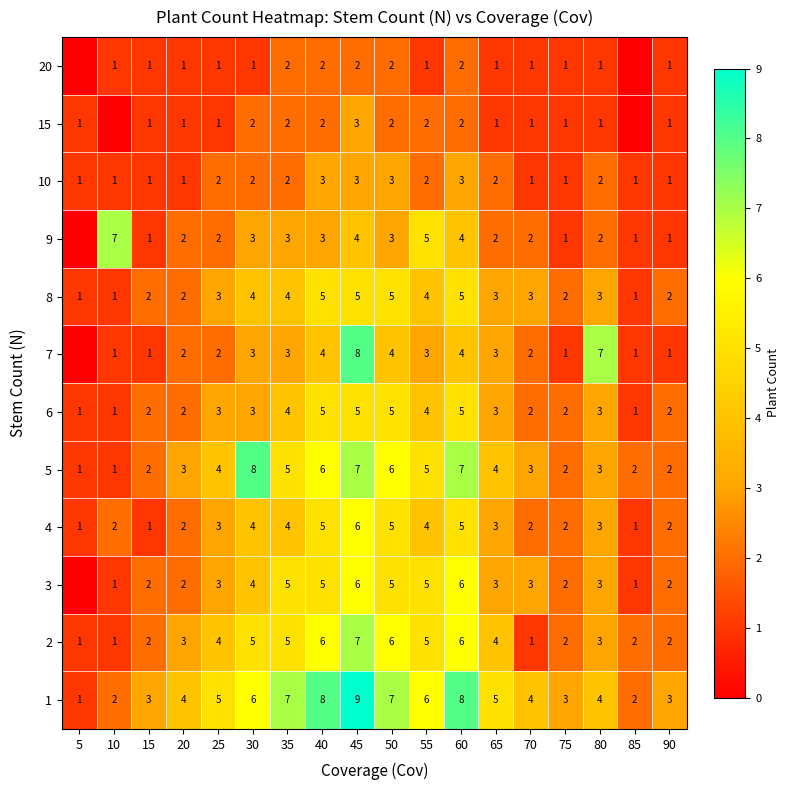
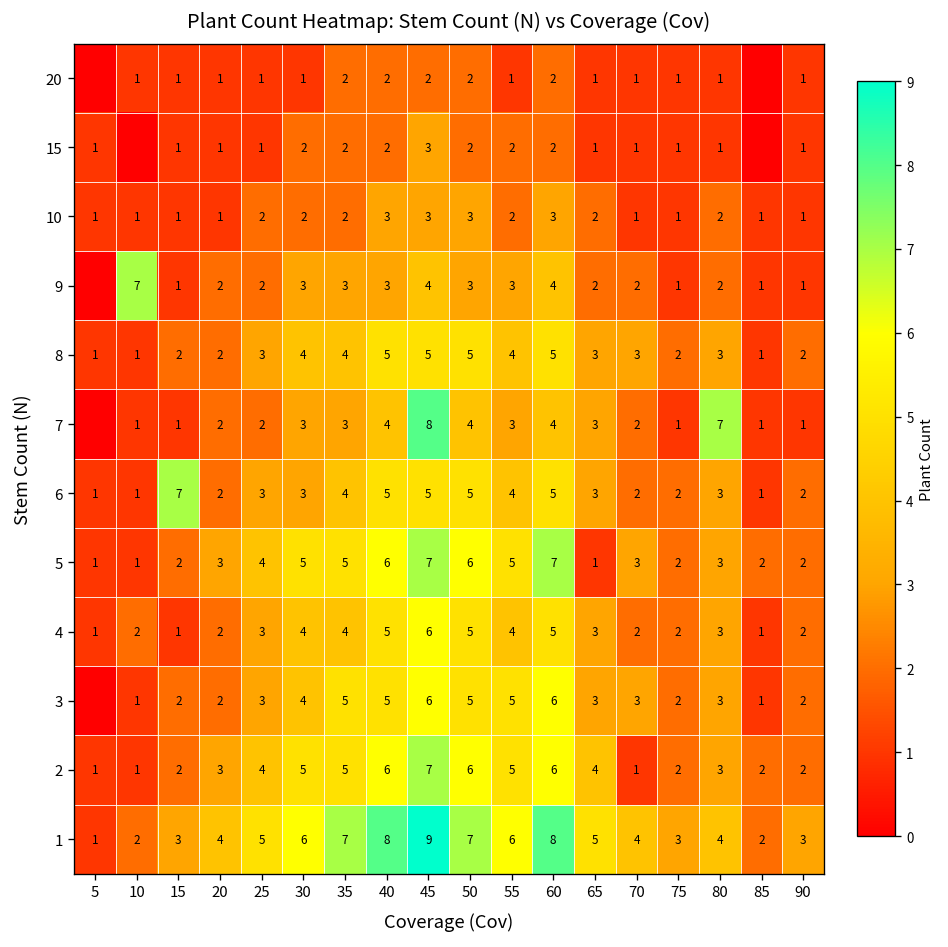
9, 55: 5 -> 3
6, 15: 2 -> 7
5, 30: 8 -> 5
5, 65: 4 -> 1
